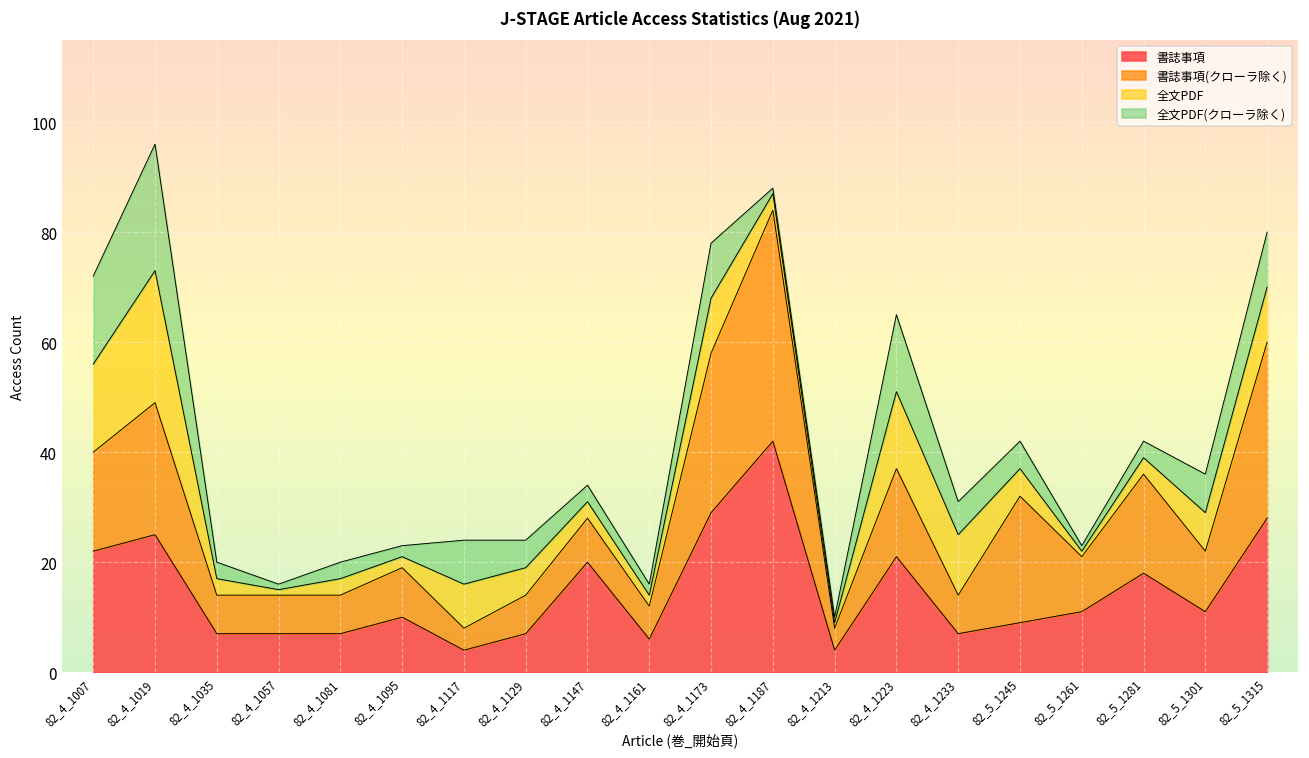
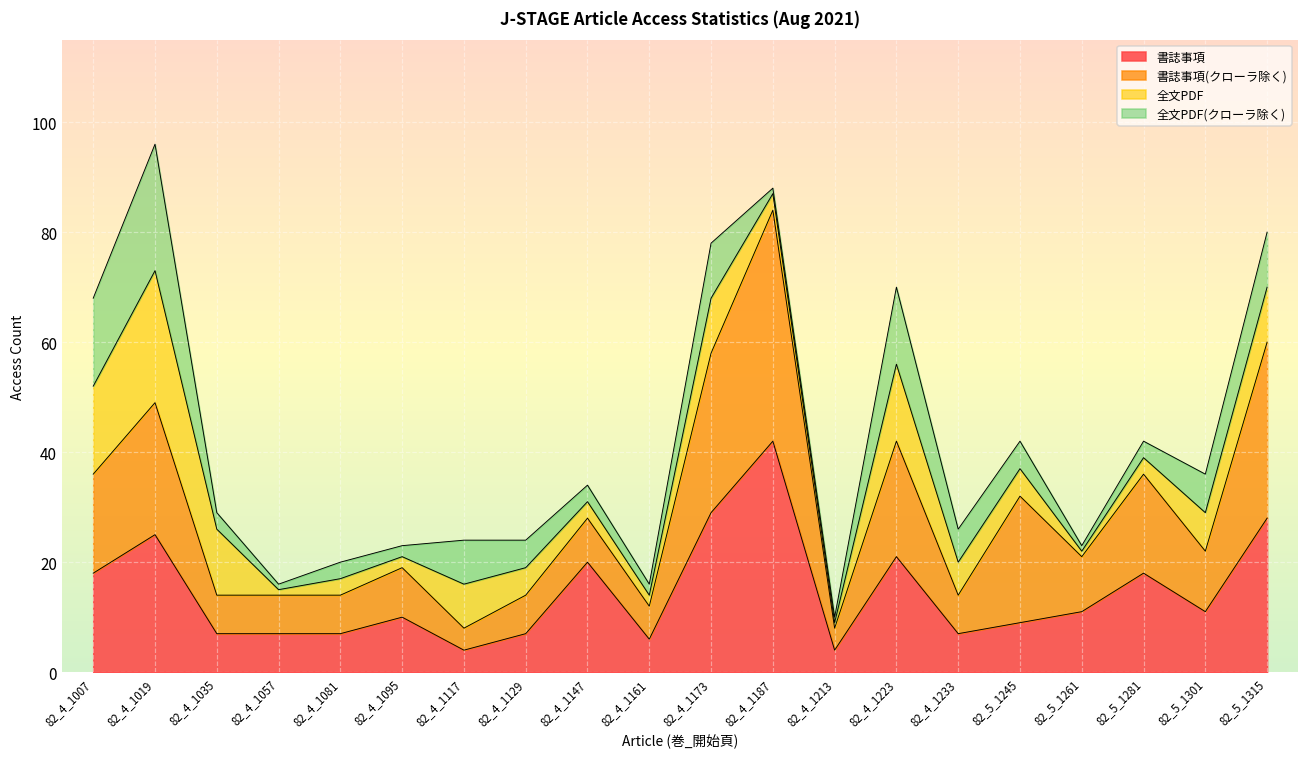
書誌事項, 82_4_1007: 22 -> 18
全文PDF, 82_4_1035: 3 -> 12
書誌事項(クローラ除く), 82_4_1223: 16 -> 21
全文PDF, 82_4_1233: 11 -> 6
